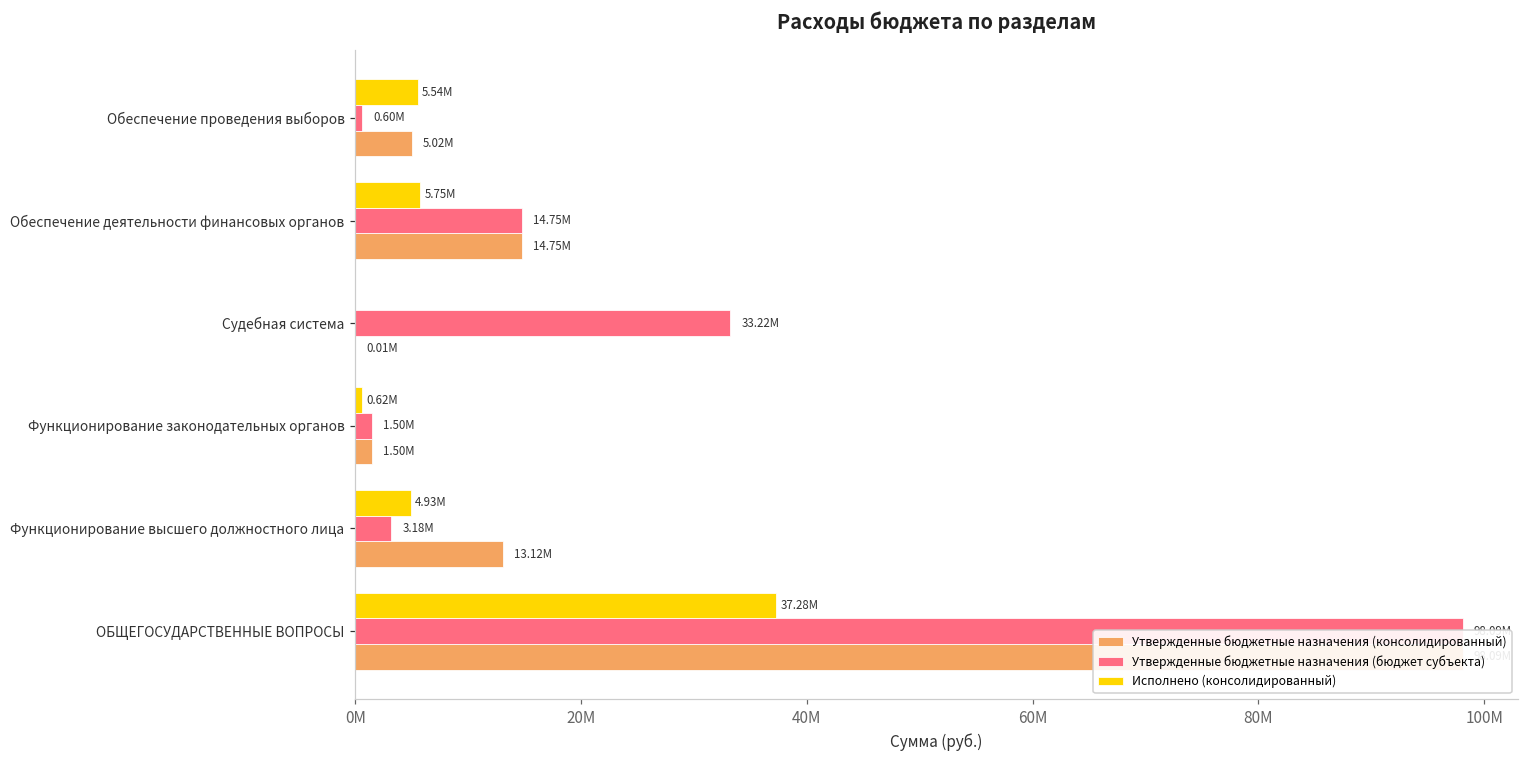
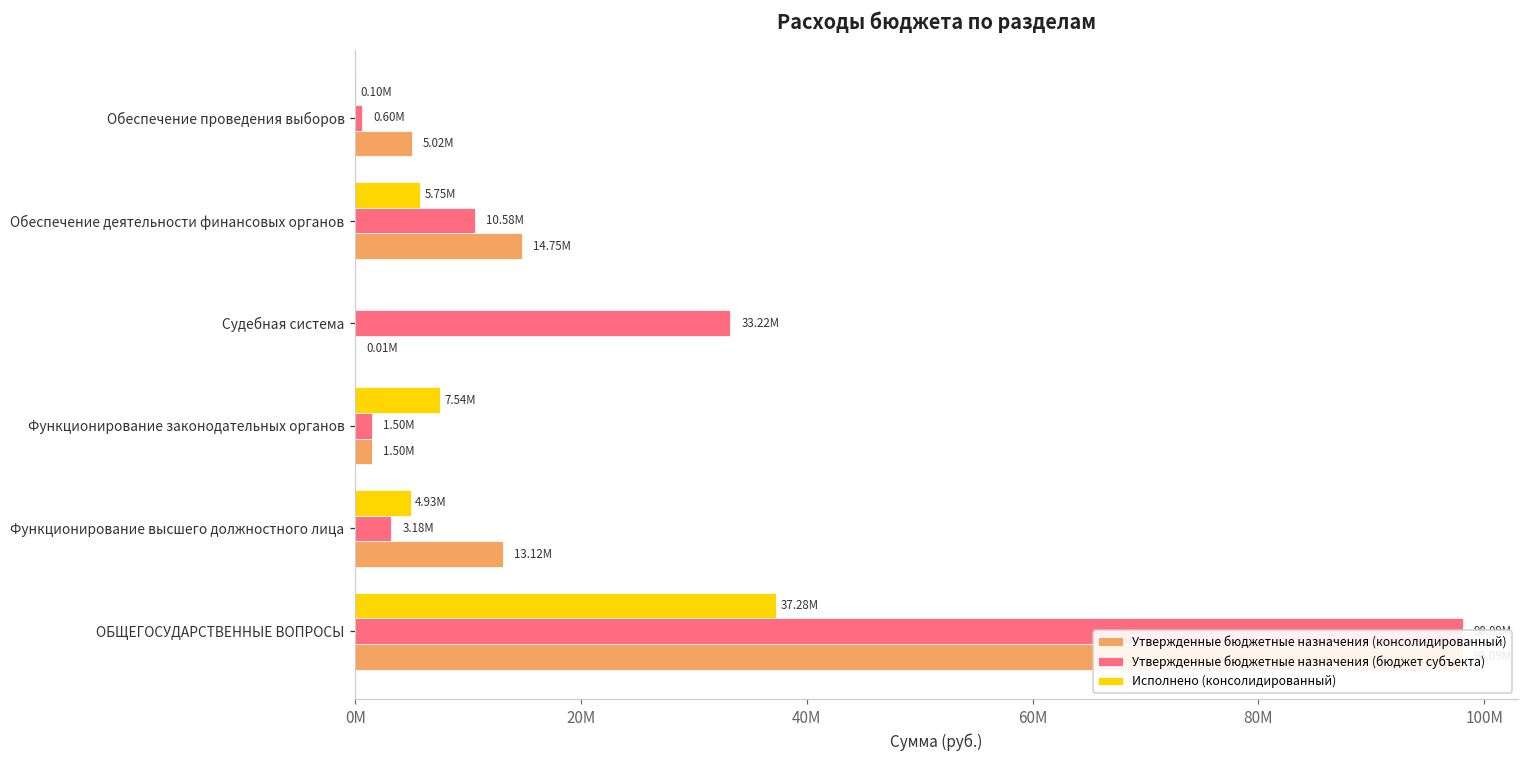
Исполнено (консолидированный), Обеспечение проведения выборов: 5.54M -> 0.10M
Утвержденные бюджетные назначения (бюджет субъекта), Обеспечение деятельности финансовых органов: 14.75M -> 10.58M
Исполнено (консолидированный), Функционирование законодательных органов: 0.62M -> 7.54M
